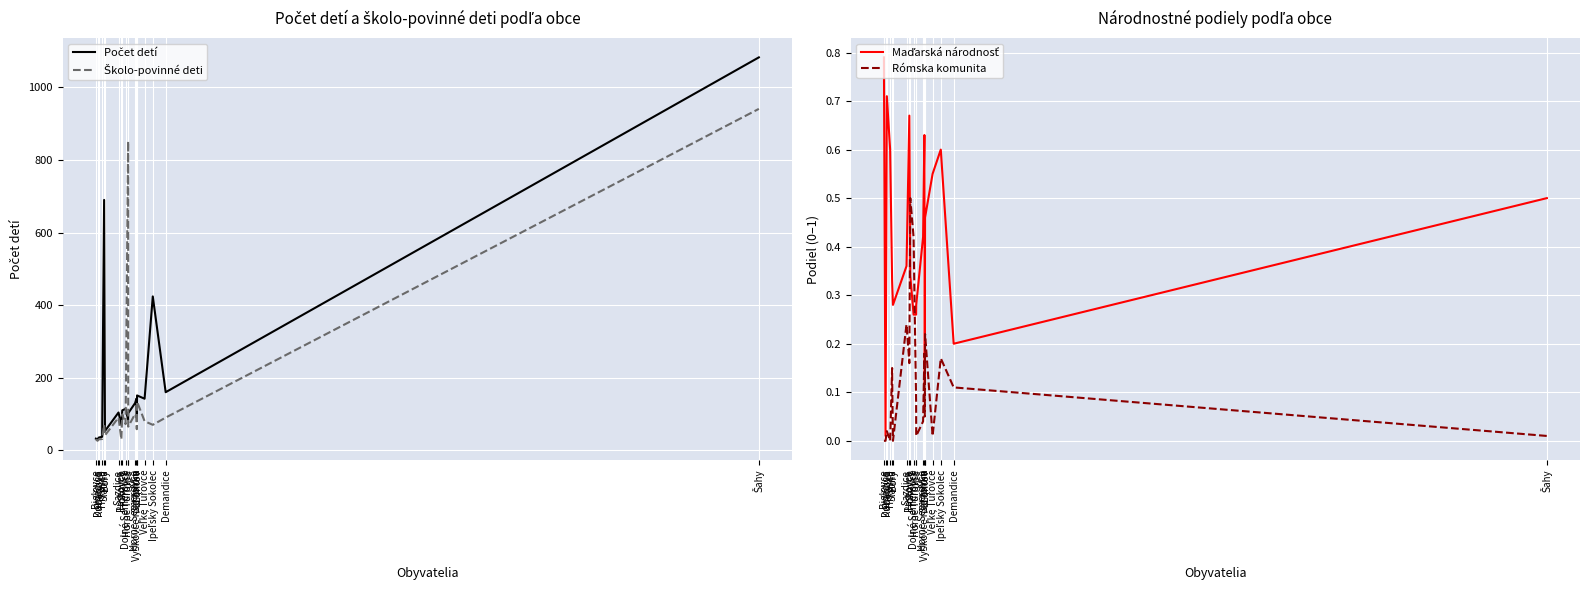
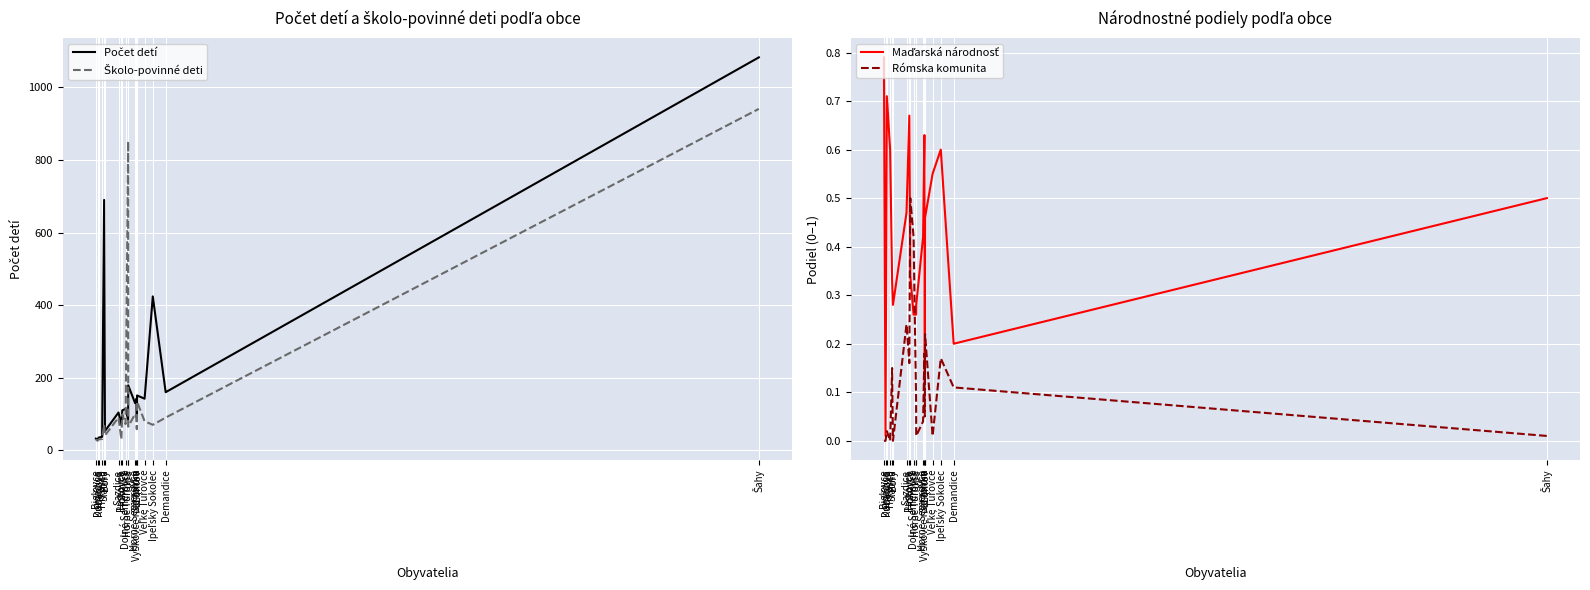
Počet detí a školo-povinné deti podľa obce, Počet detí, Tupá: 100 -> 180
Národnostné podiely podľa obce, Maďarská národnosť, Sazdice: 0.36 -> 0.47
